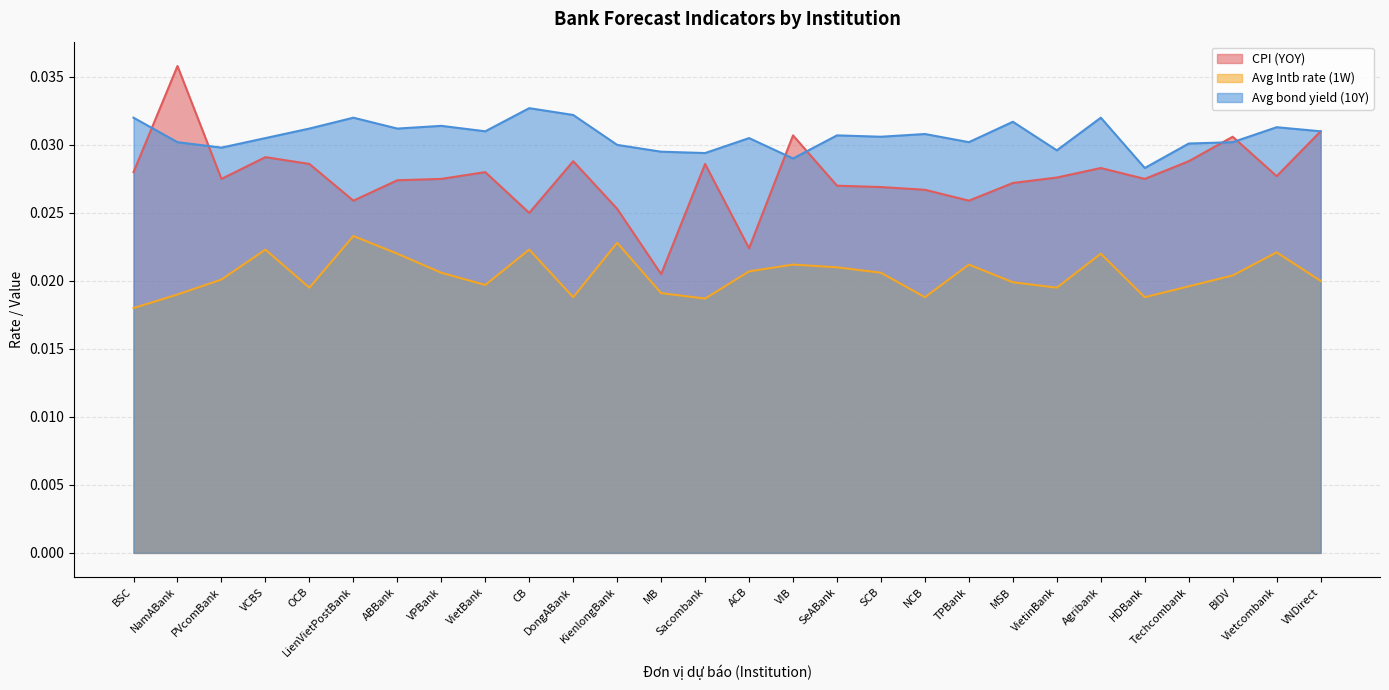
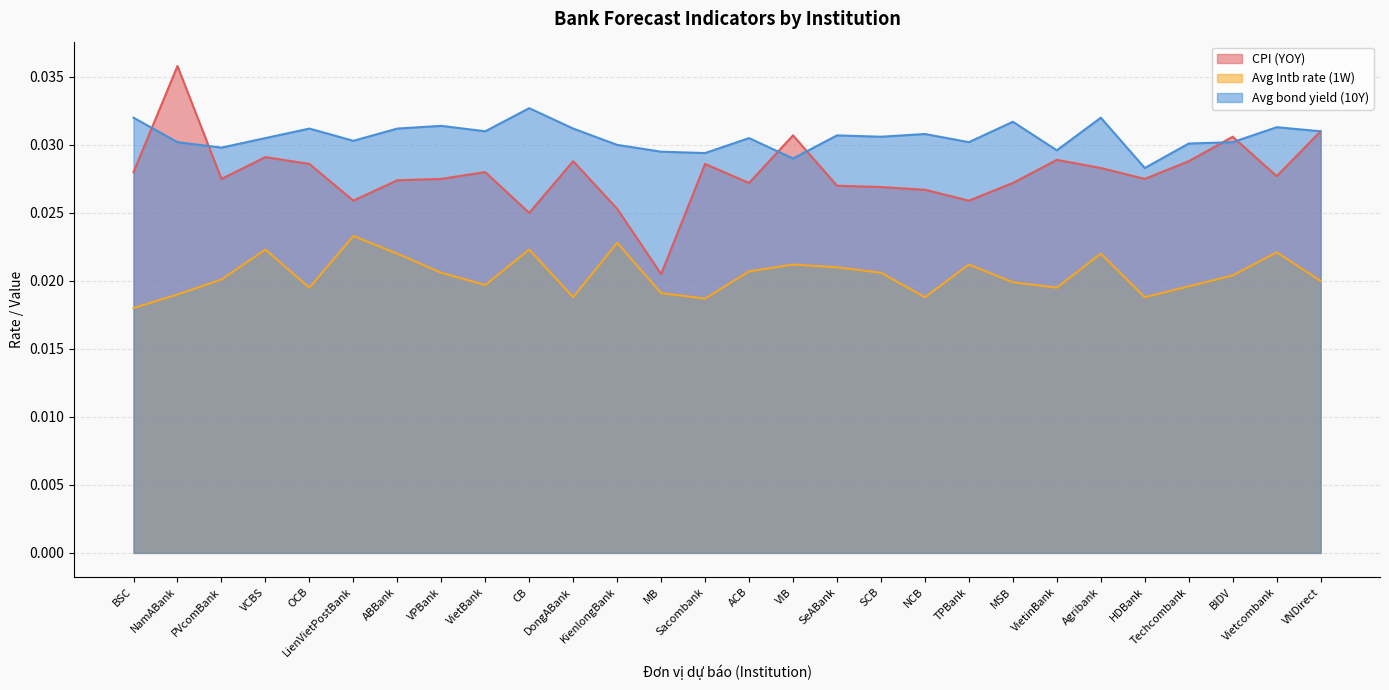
Avg bond yield (10Y), LienVietPostBank: 0.0320 -> 0.0303
Avg bond yield (10Y), DongABank: 0.0322 -> 0.0312
CPI (YOY), ACB: 0.0224 -> 0.0272
CPI (YOY), VietinBank: 0.0276 -> 0.0289
